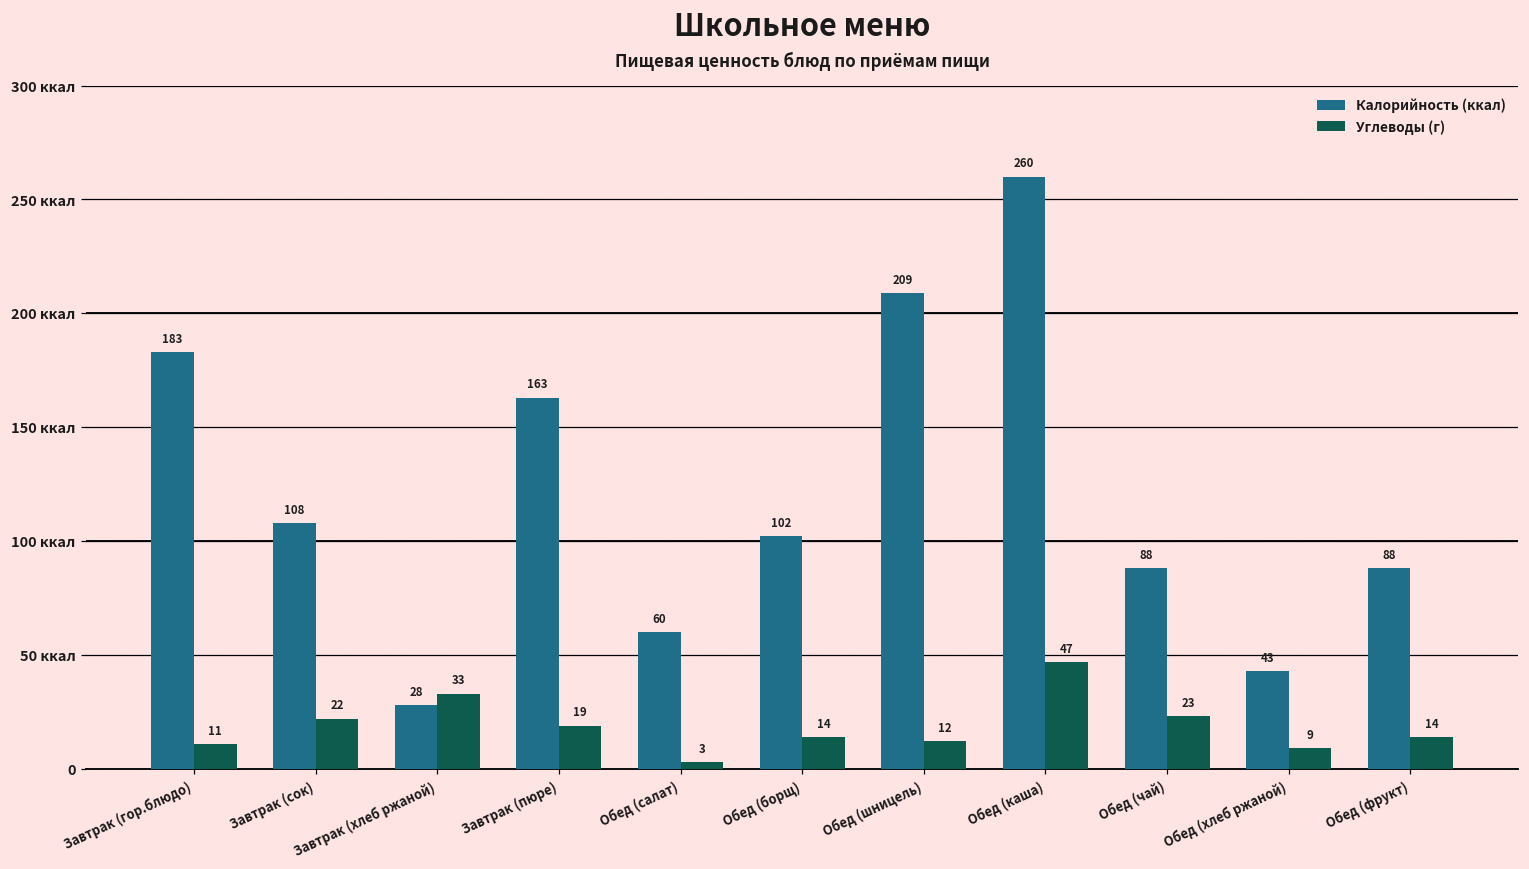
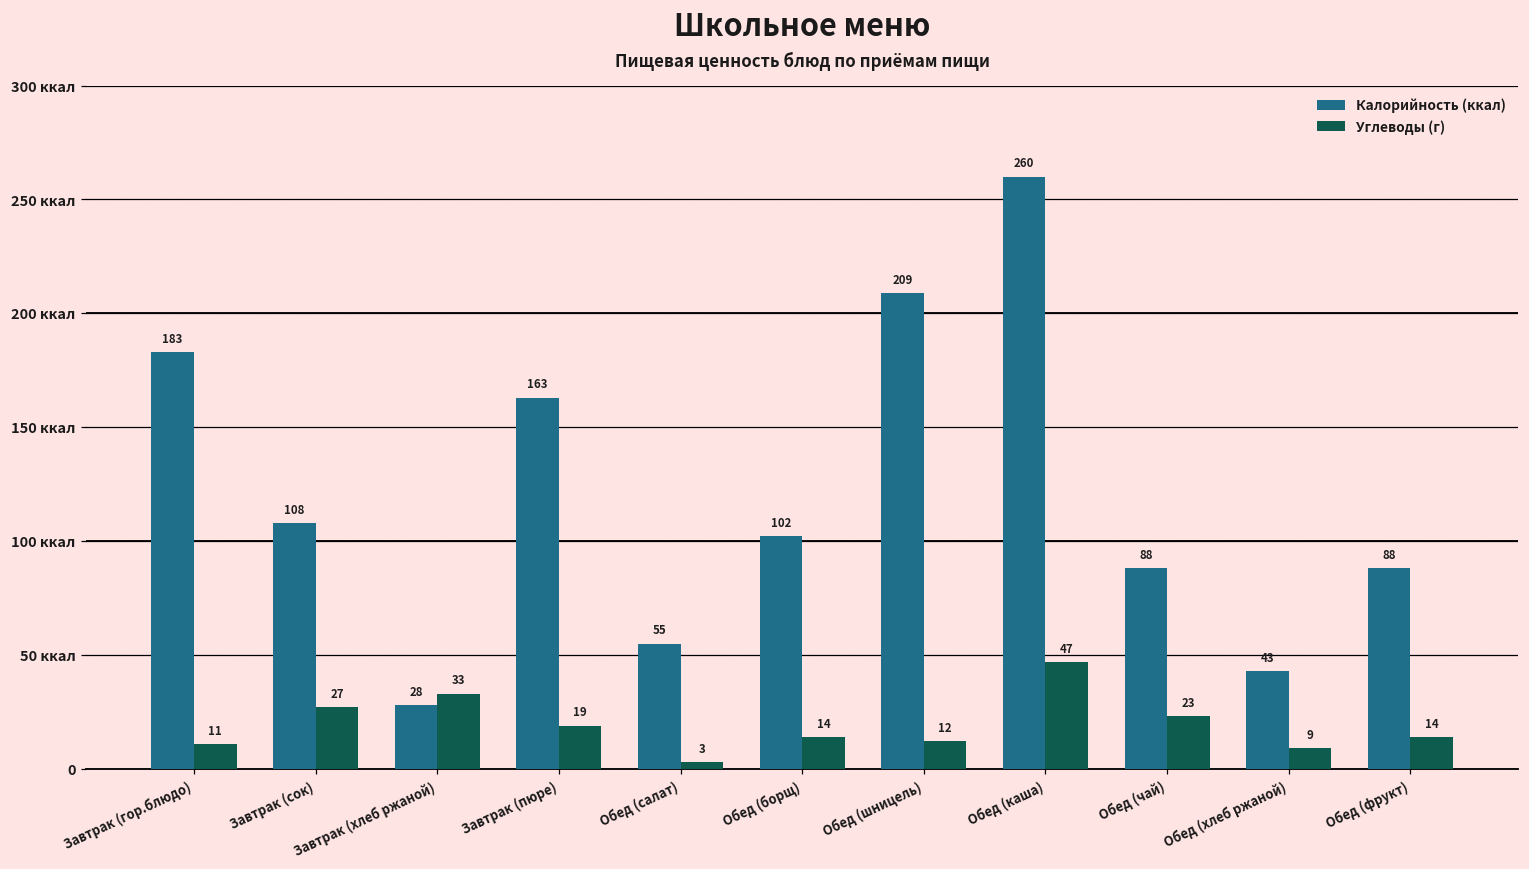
Углеводы (г), Завтрак (сок): 22 -> 27
Калорийность (ккал), Обед (салат): 60 -> 55
